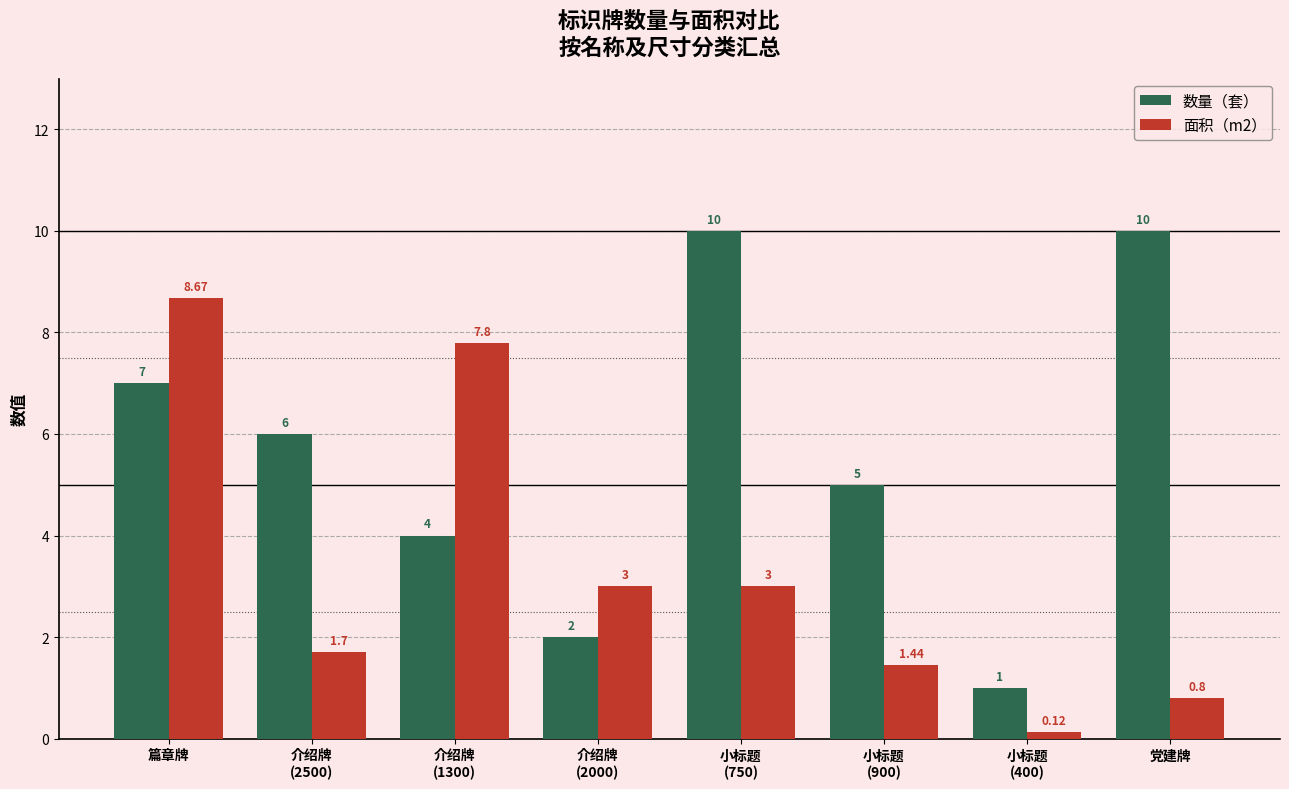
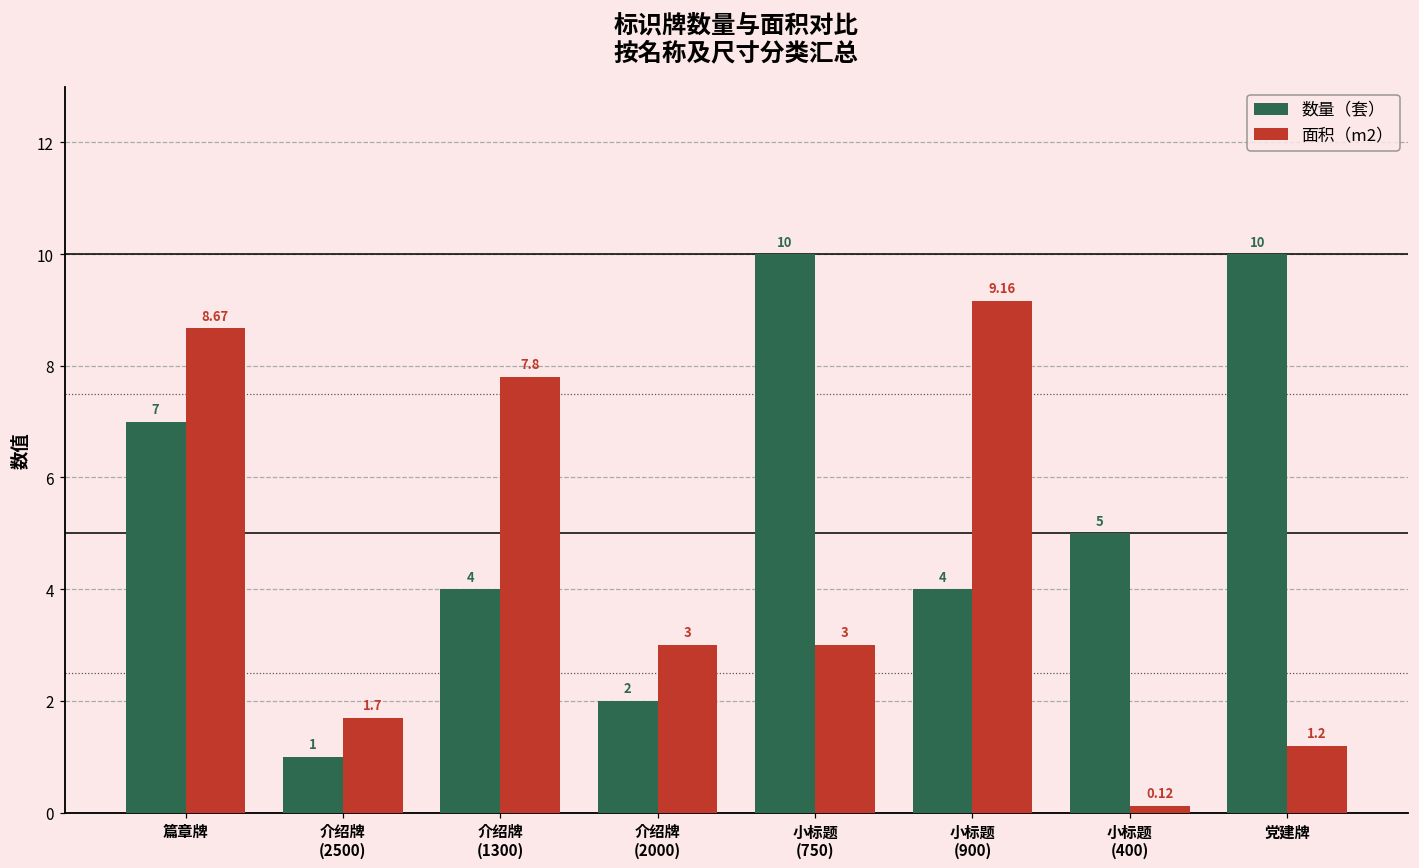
数量（套）, 介绍牌 (2500): 6 -> 1
数量（套）, 小标题 (900): 5 -> 4
面积（m2）, 小标题 (900): 1.44 -> 9.16
数量（套）, 小标题 (400): 1 -> 5
面积（m2）, 党建牌: 0.8 -> 1.2
